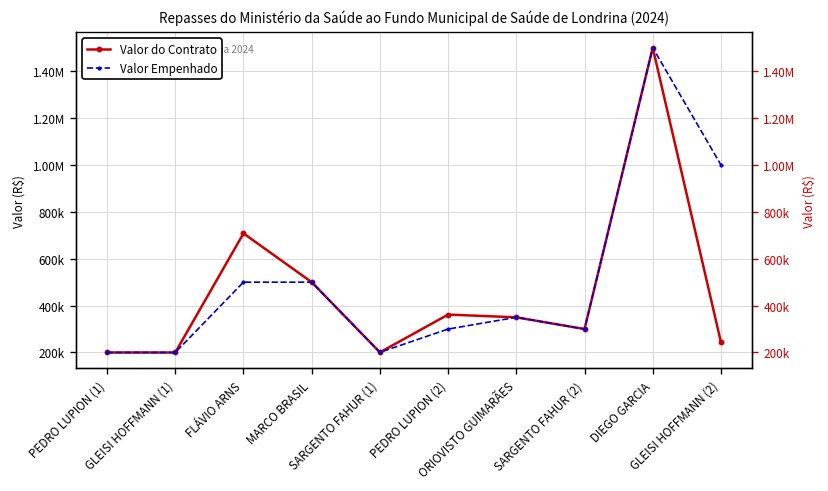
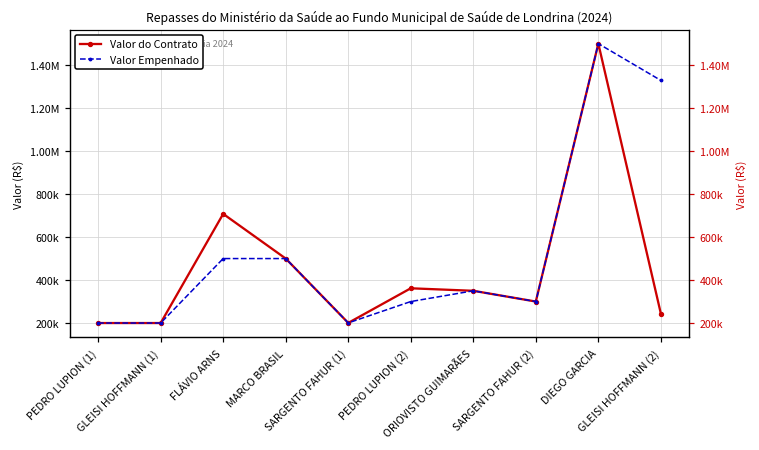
Valor Empenhado, GLEISI HOFFMANN (2): 1000000 -> 1330000
